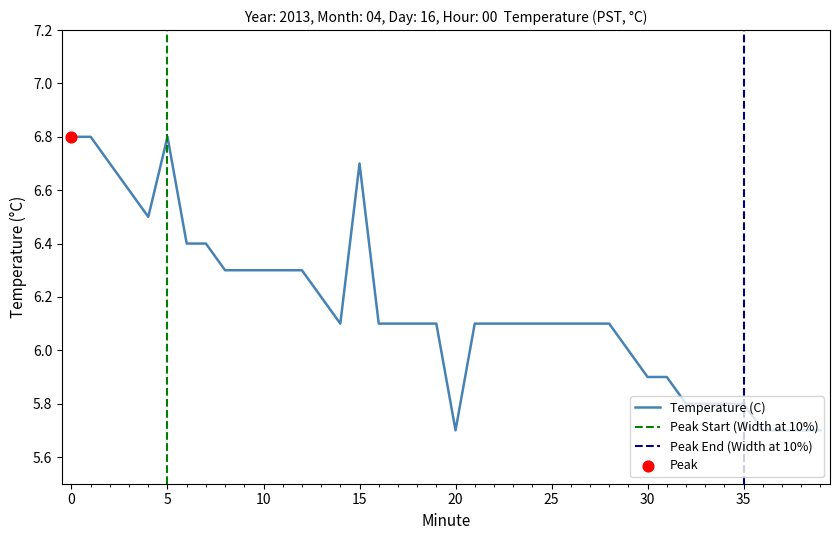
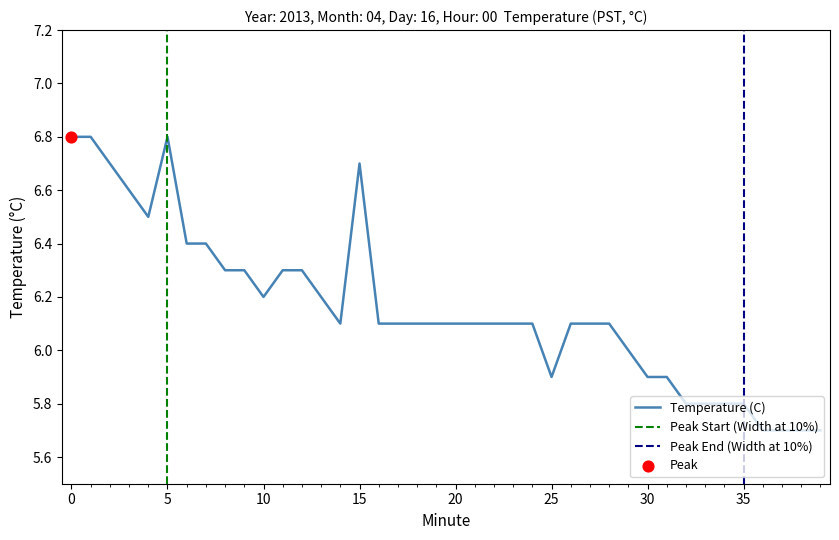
Temperature (C), 10: 6.3 -> 6.2
Temperature (C), 20: 5.7 -> 6.1
Temperature (C), 25: 6.1 -> 5.9
